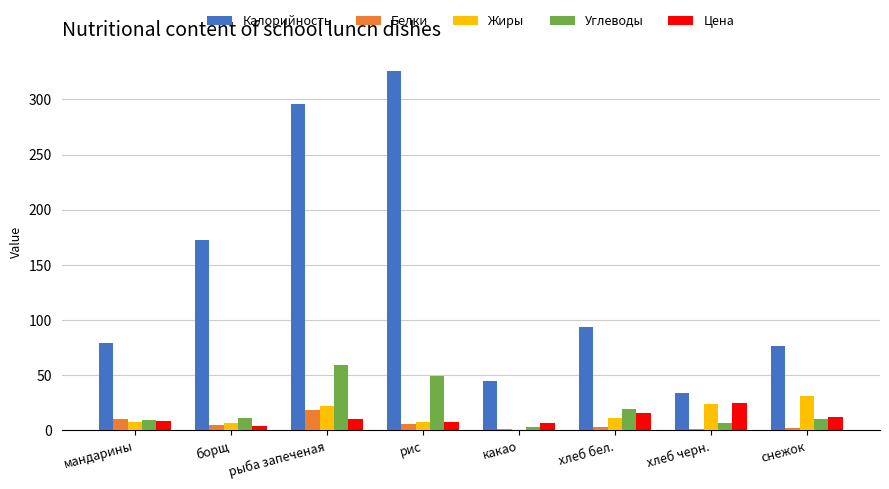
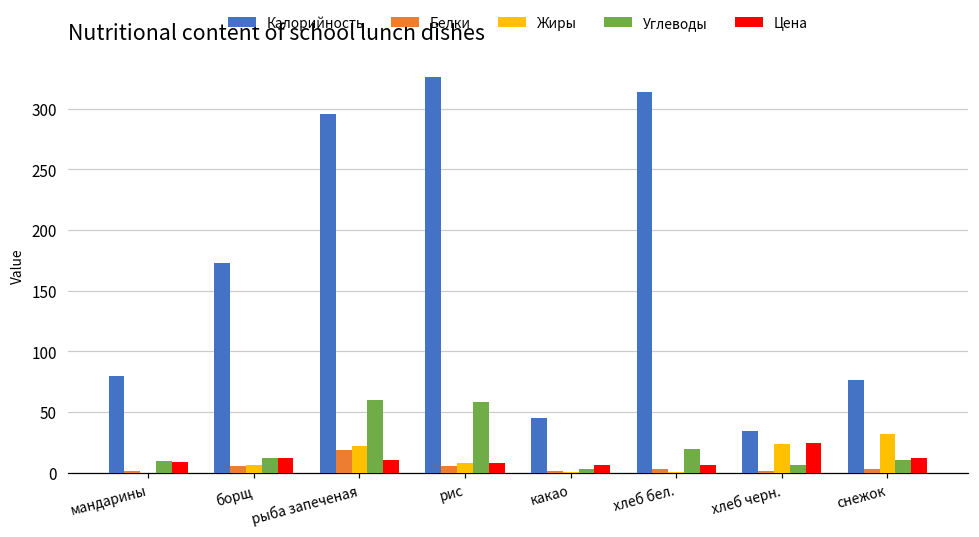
Белки, мандарины: 10 -> 1
Жиры, мандарины: 8 -> 0
Цена, борщ: 4 -> 12
Углеводы, рис: 50 -> 58
Калорийность, хлеб бел.: 94 -> 313
Жиры, хлеб бел.: 11 -> 0
Цена, хлеб бел.: 16 -> 6
